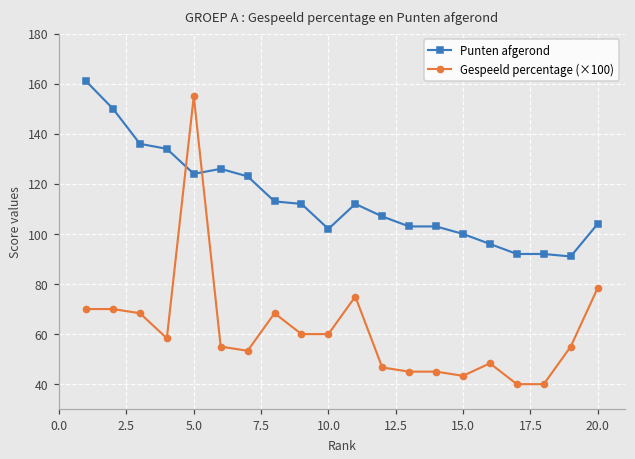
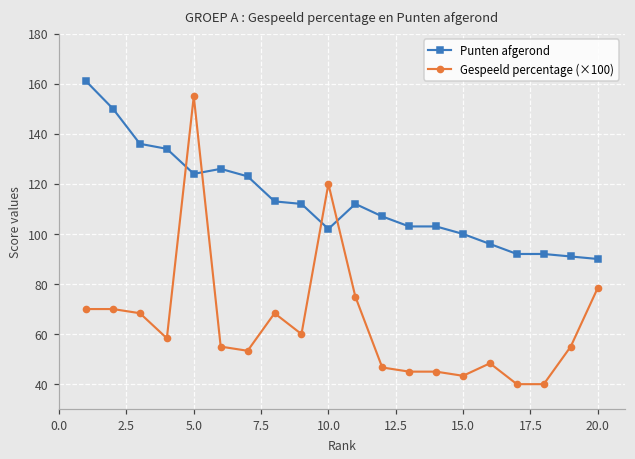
Gespeeld percentage (×100), 10.0: 60 -> 120
Punten afgerond, 20.0: 104 -> 90
